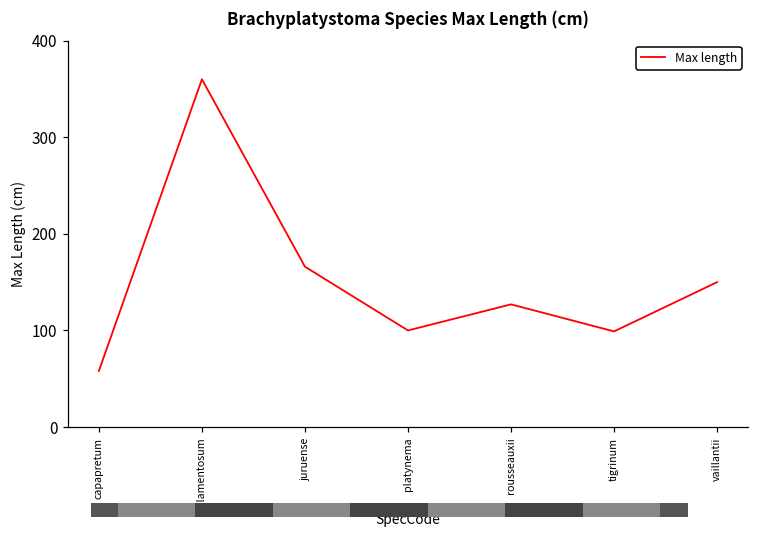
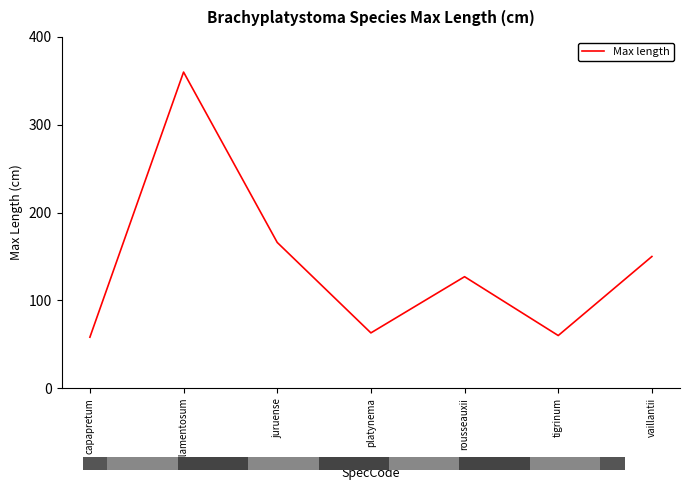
platynema: 100 -> 60
tigrinum: 100 -> 60
